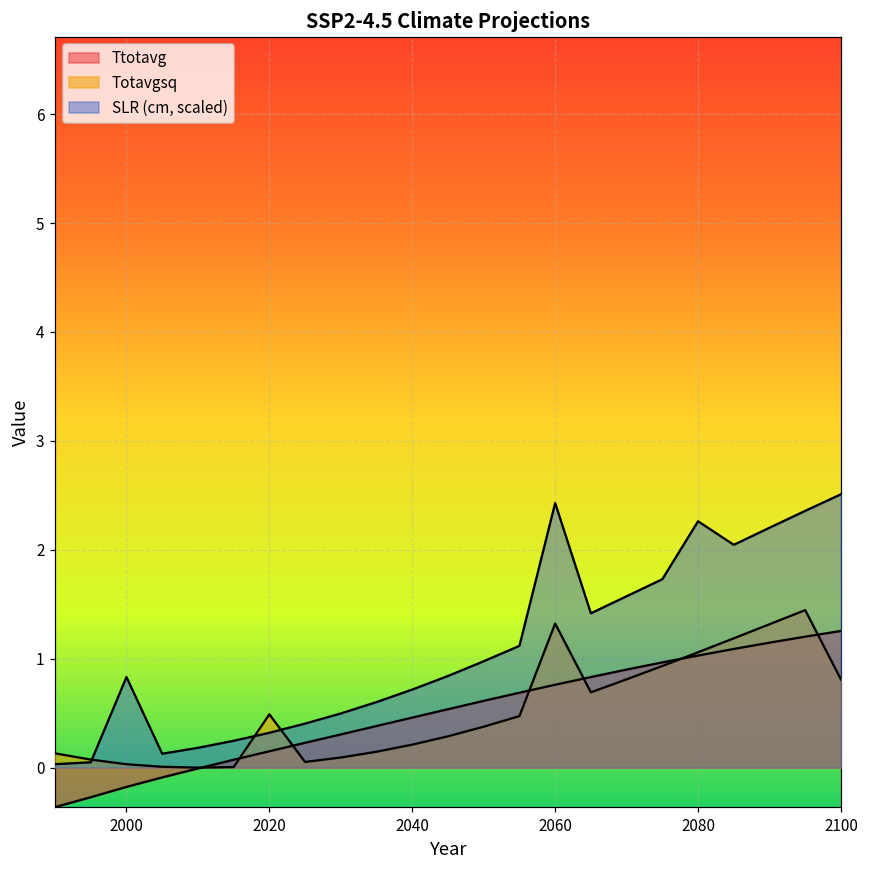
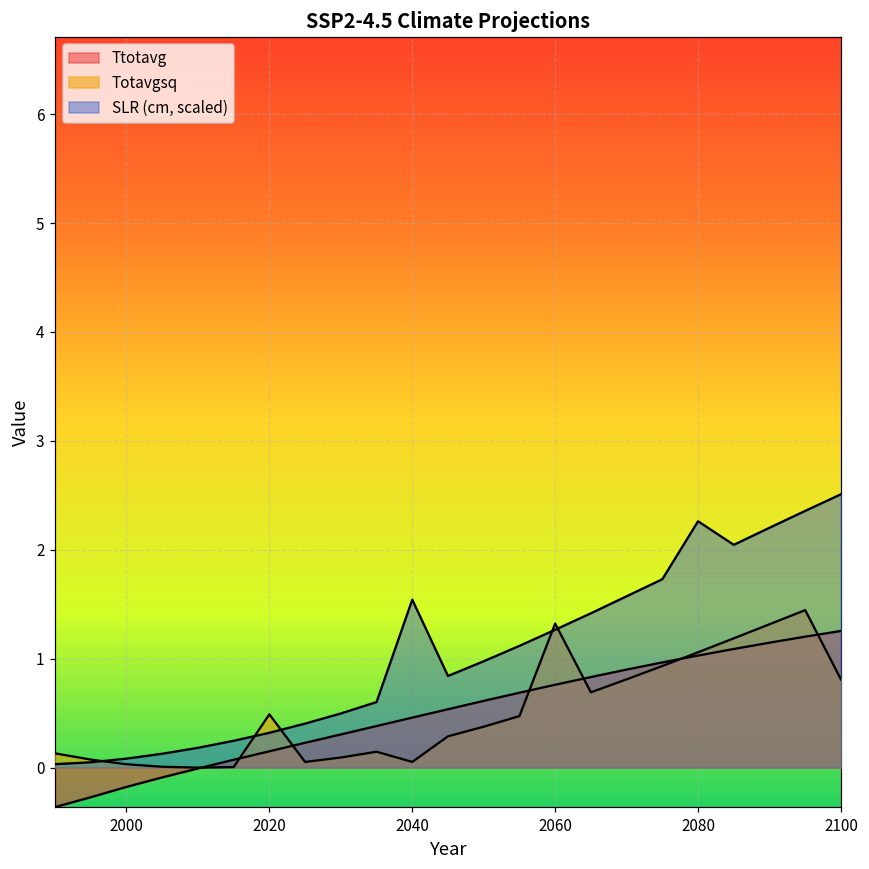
SLR (cm, scaled), 2000: 0.8 -> 0.1
Totavgsq, 2040: 0.2 -> 0.1
SLR (cm, scaled), 2040: 0.7 -> 1.5
SLR (cm, scaled), 2060: 2.4 -> 1.3
